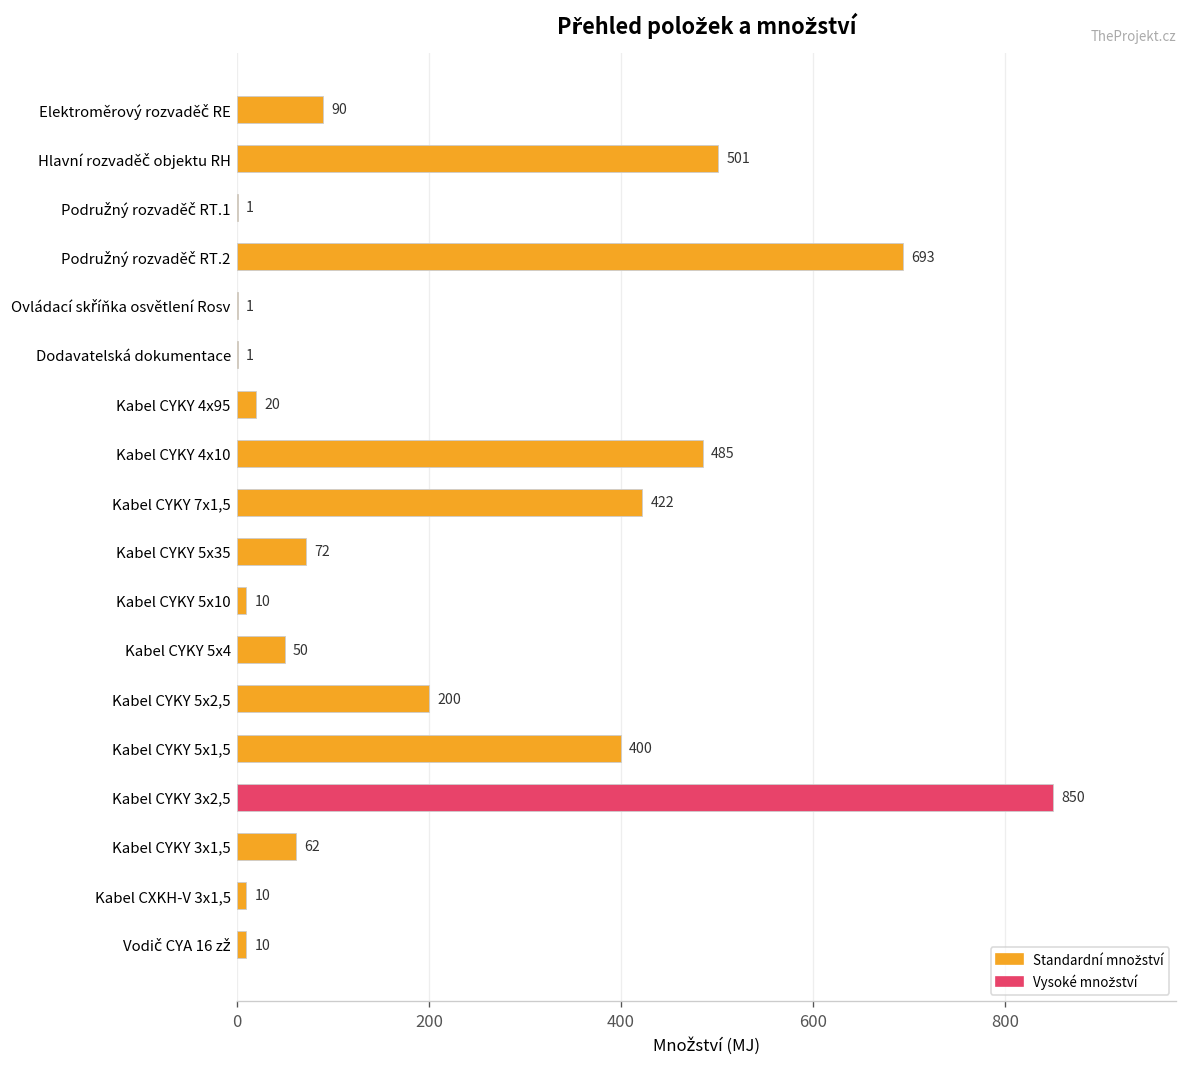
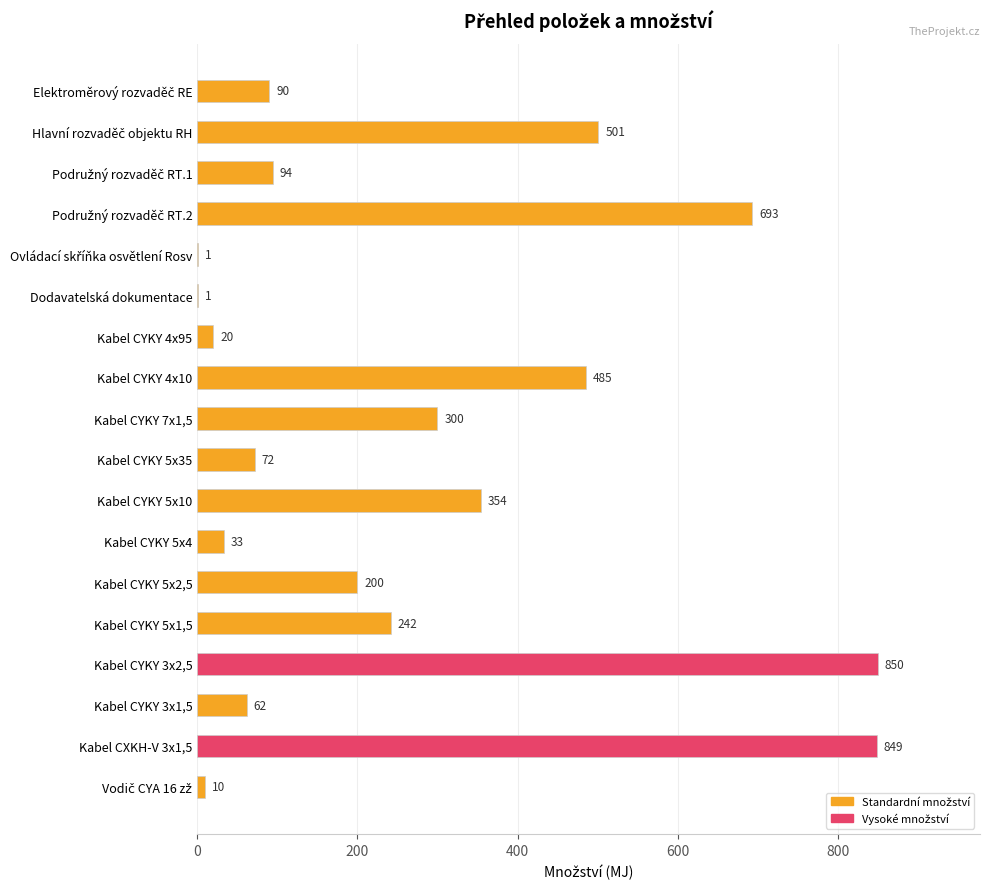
Podružný rozvaděč RT.1: 1 -> 94
Kabel CYKY 7x1,5: 422 -> 300
Kabel CYKY 5x10: 10 -> 354
Kabel CYKY 5x4: 50 -> 33
Kabel CYKY 5x1,5: 400 -> 242
Kabel CXKH-V 3x1,5: 10 -> 849
